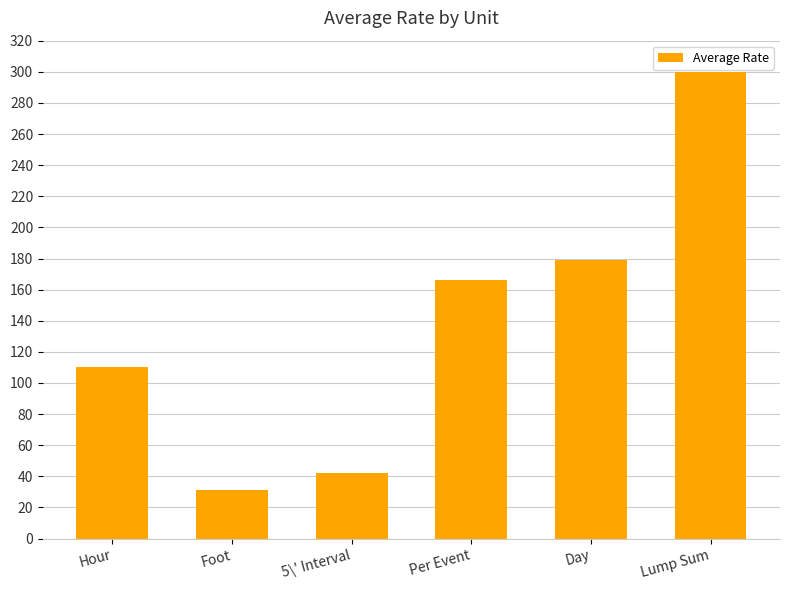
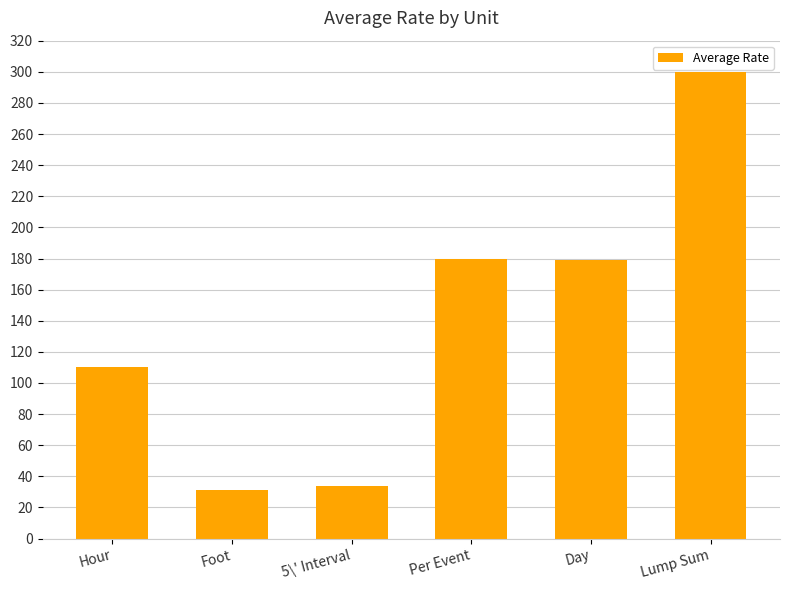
5\' Interval: 42 -> 34
Per Event: 166 -> 180
